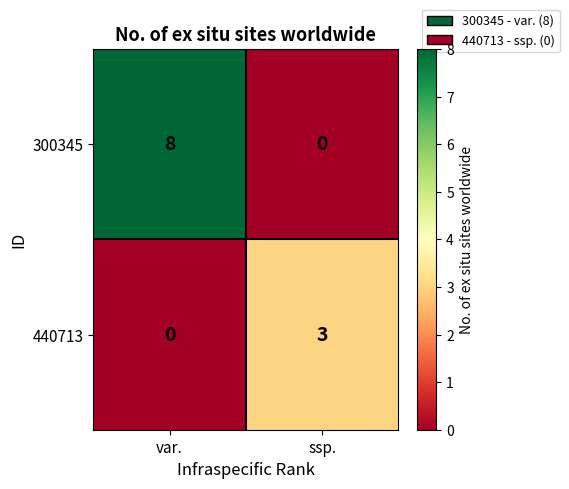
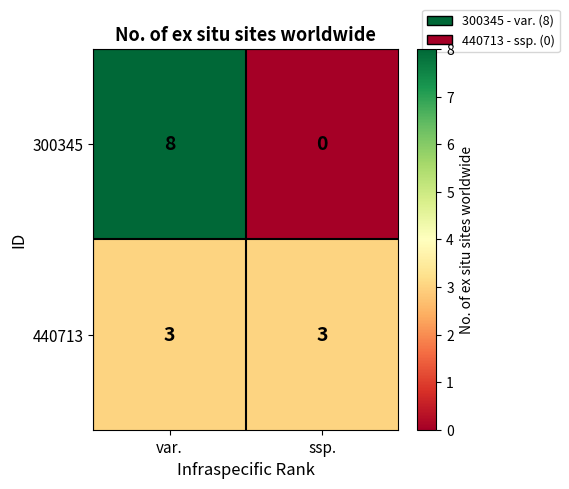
440713, var.: 0 -> 3
